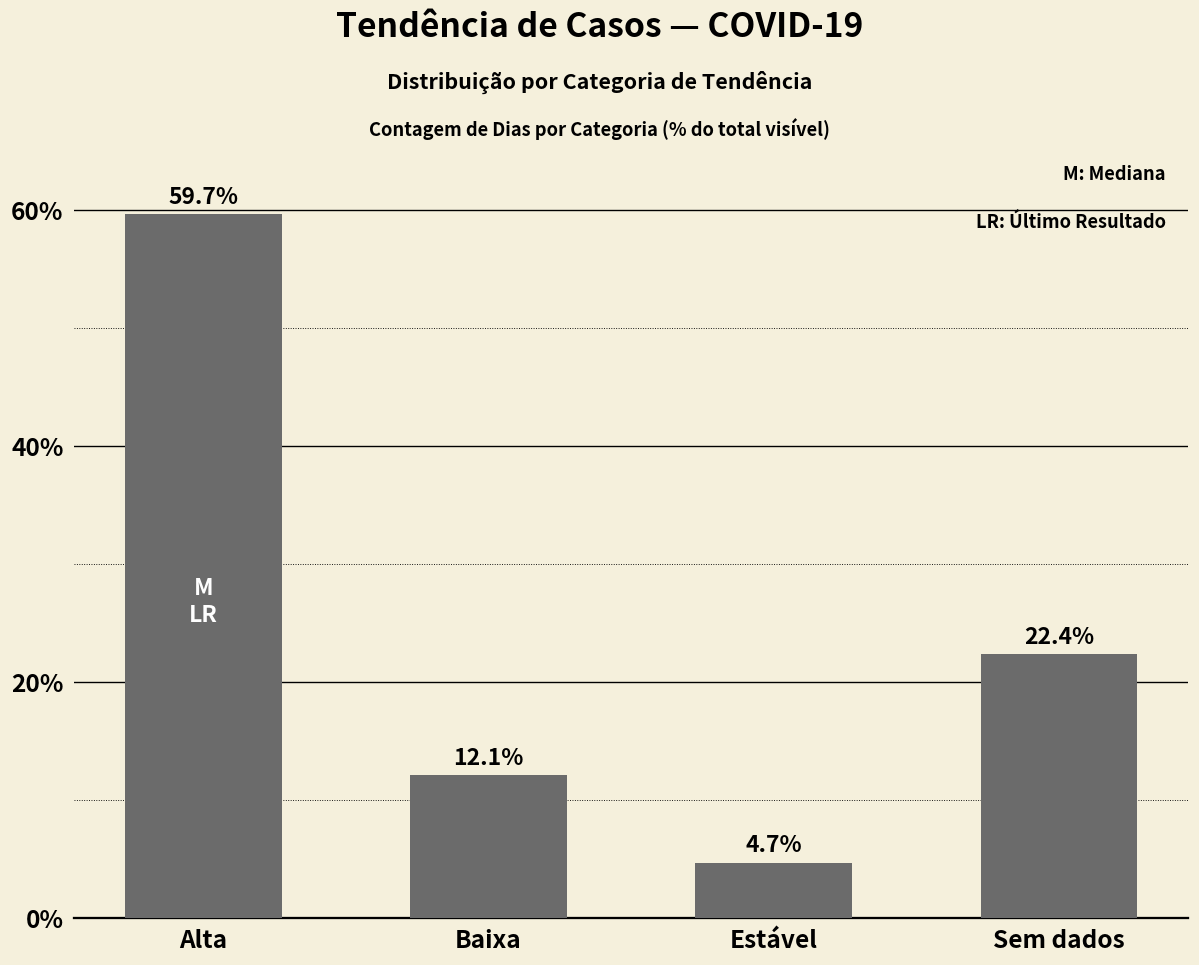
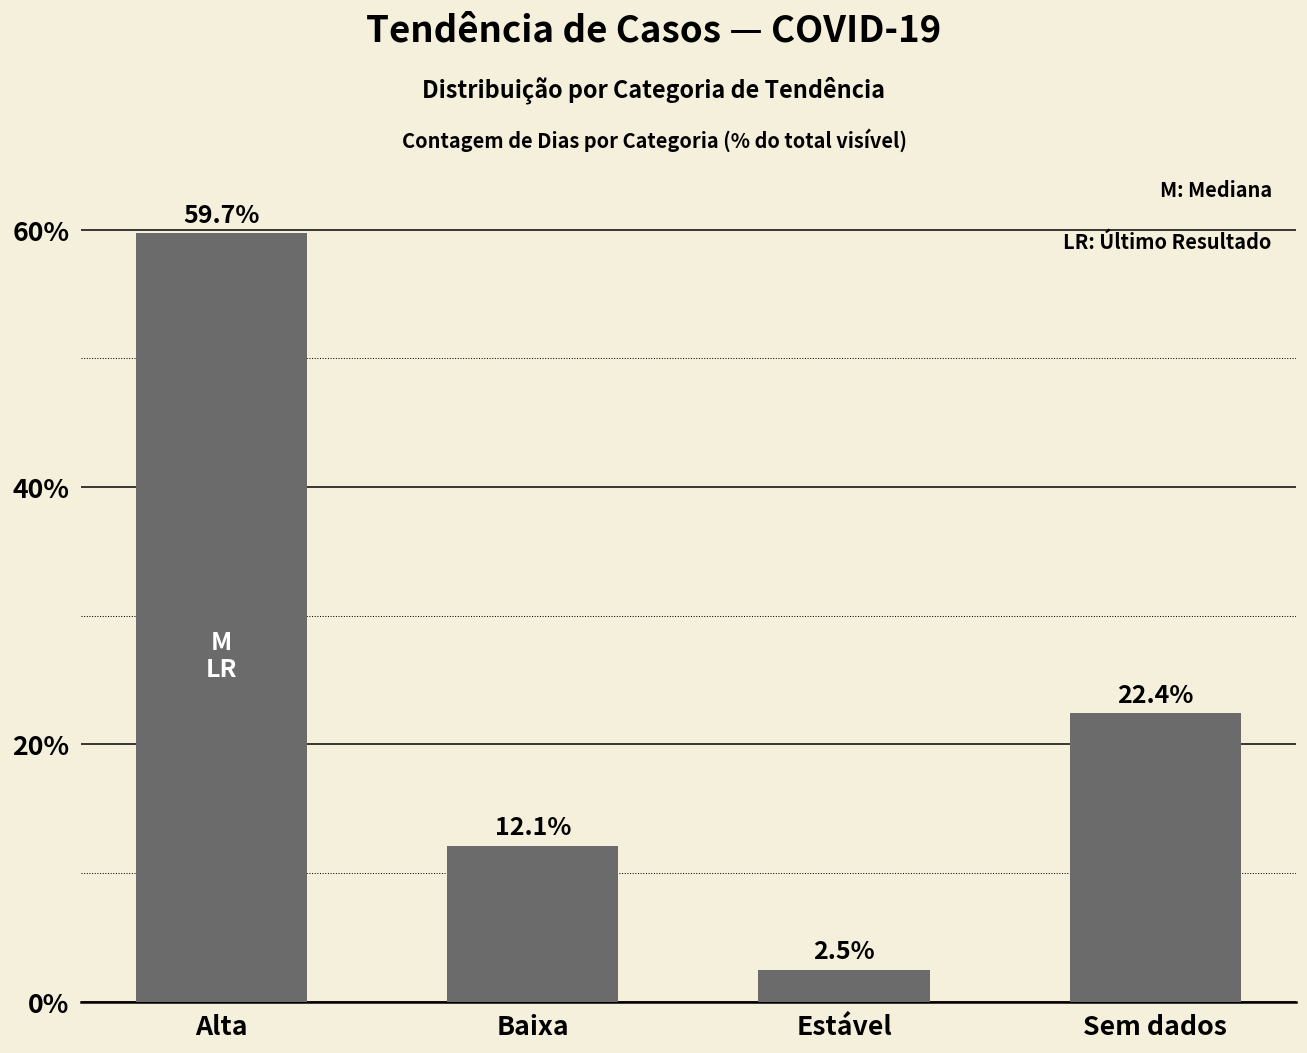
Estável: 4.7% -> 2.5%
